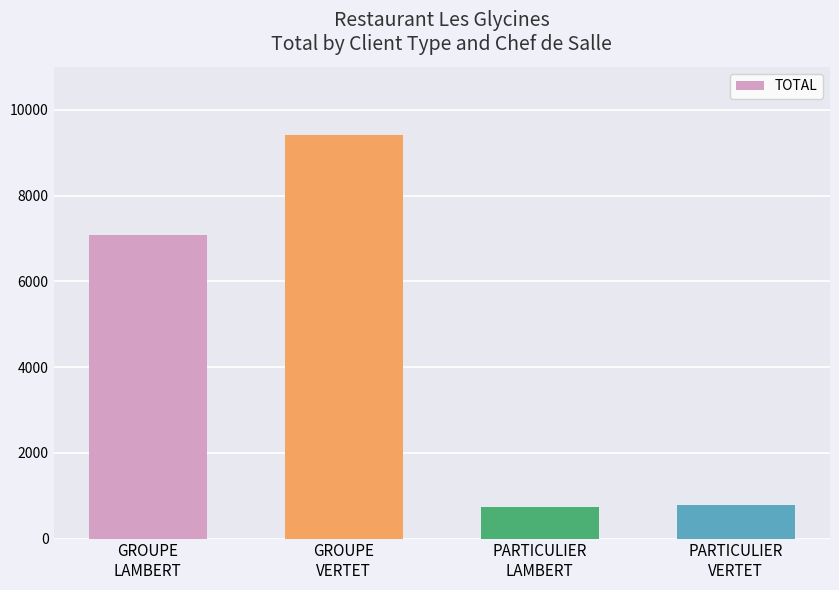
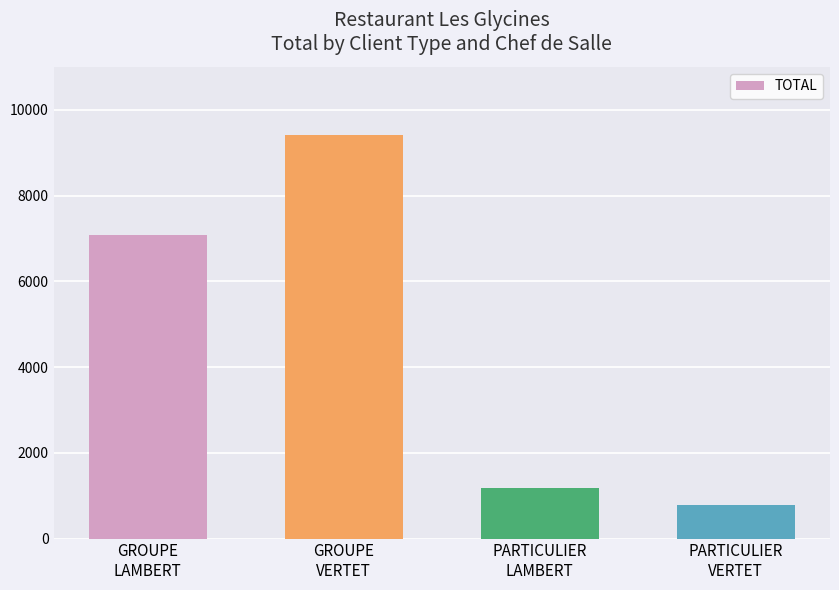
PARTICULIER LAMBERT: 700 -> 1200
